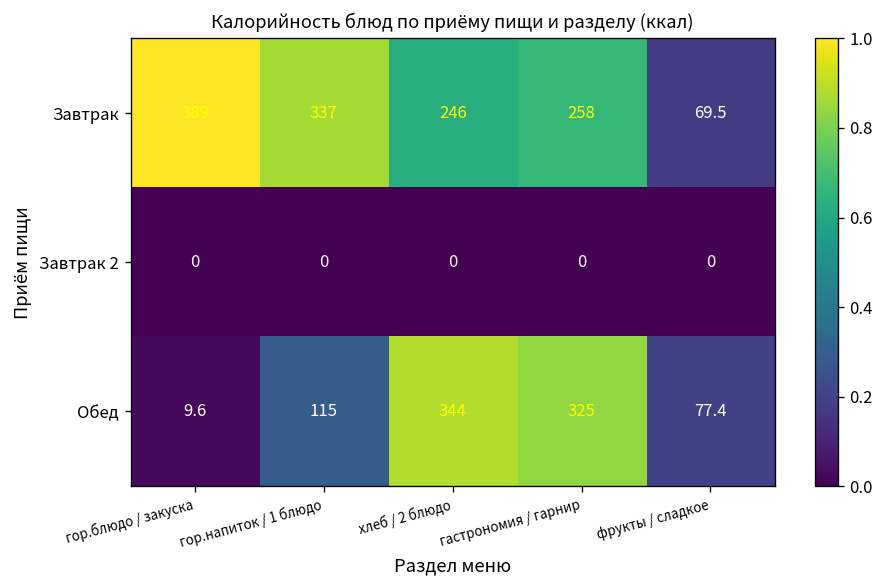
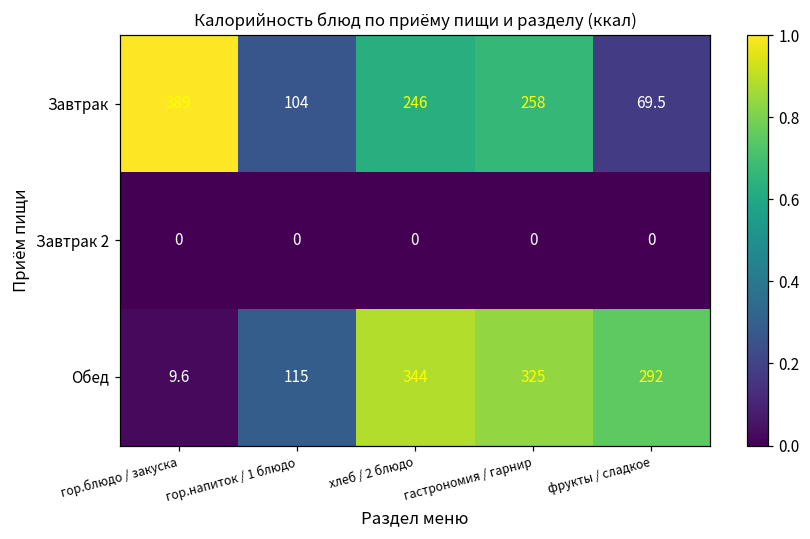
Завтрак, гор.напиток / 1 блюдо: 337 -> 104
Обед, фрукты / сладкое: 77.4 -> 292
